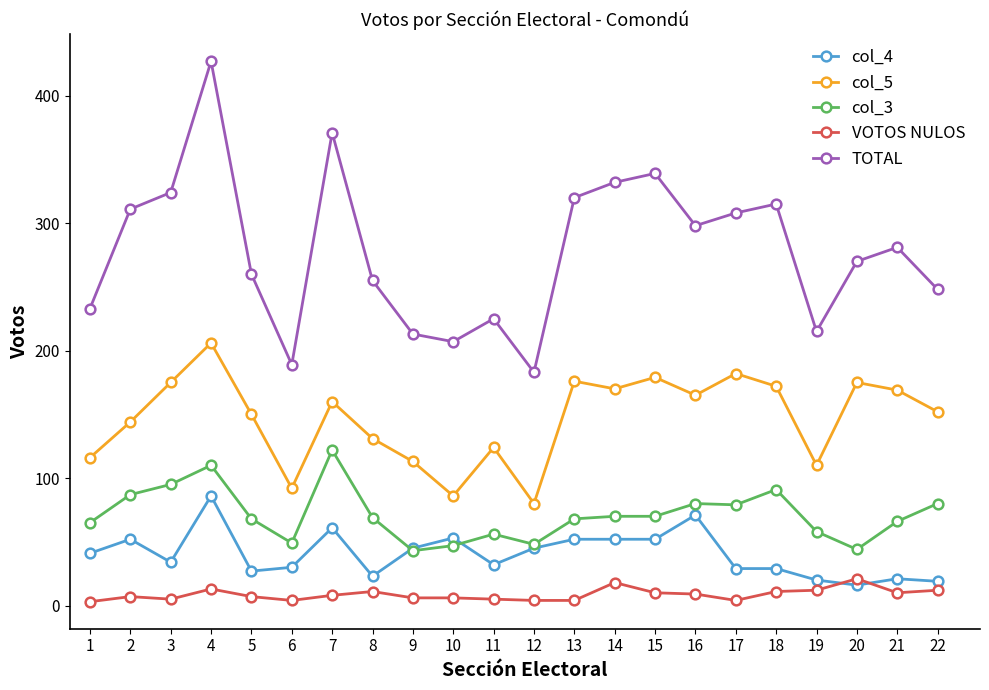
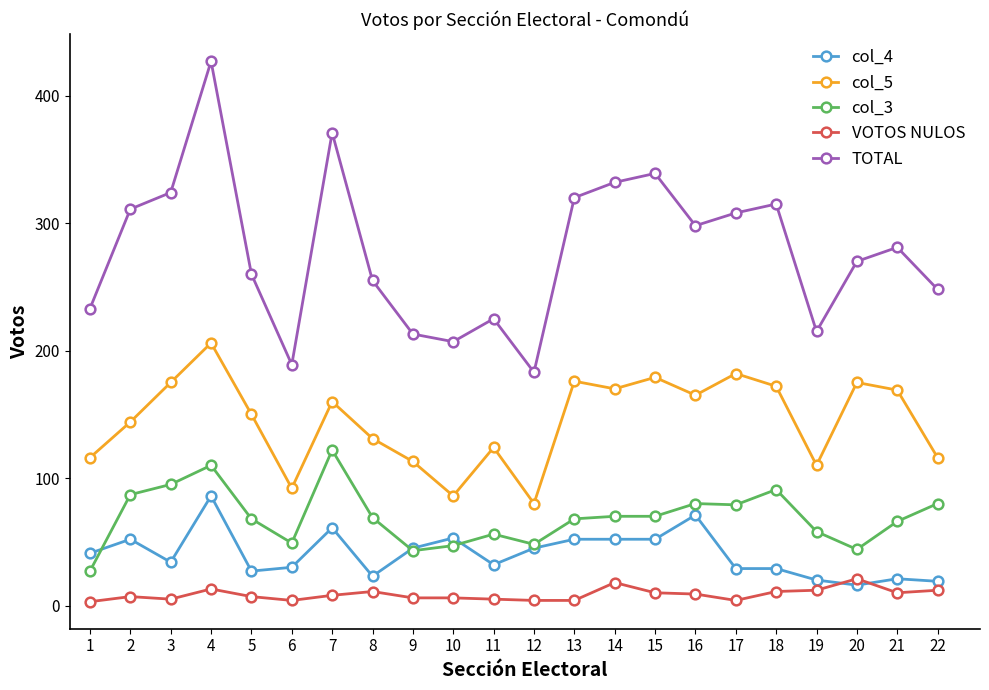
col_3, 1: 65 -> 27
col_5, 22: 152 -> 116
